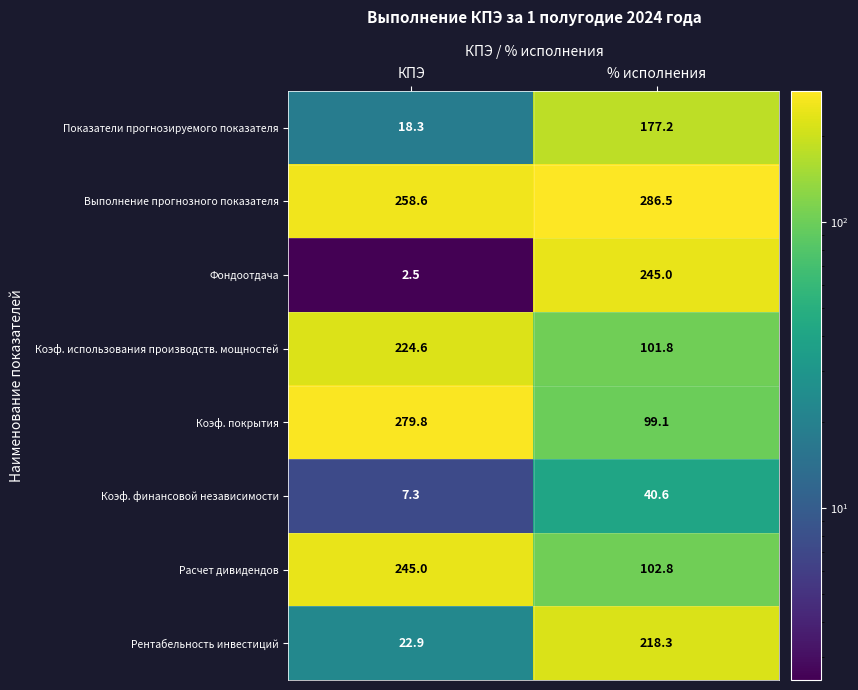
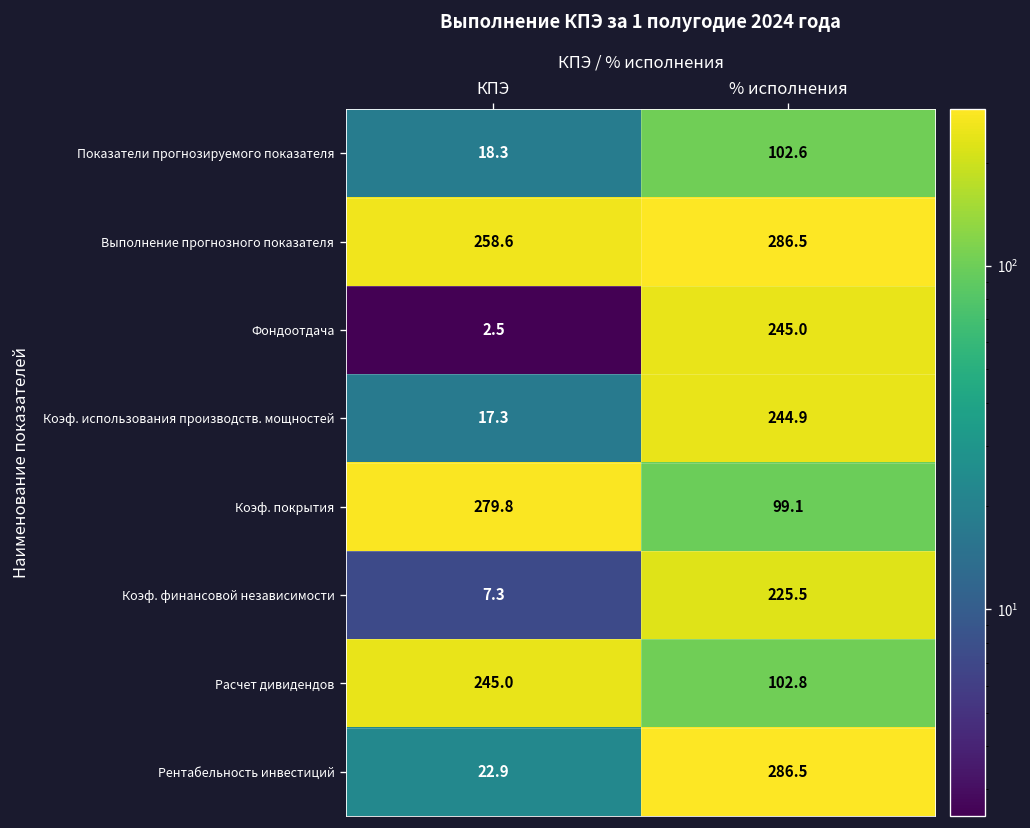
Показатели прогнозируемого показателя, % исполнения: 177.2 -> 102.6
Коэф. использования производств. мощностей, КПЭ: 224.6 -> 17.3
Коэф. использования производств. мощностей, % исполнения: 101.8 -> 244.9
Коэф. финансовой независимости, % исполнения: 40.6 -> 225.5
Рентабельность инвестиций, % исполнения: 218.3 -> 286.5
